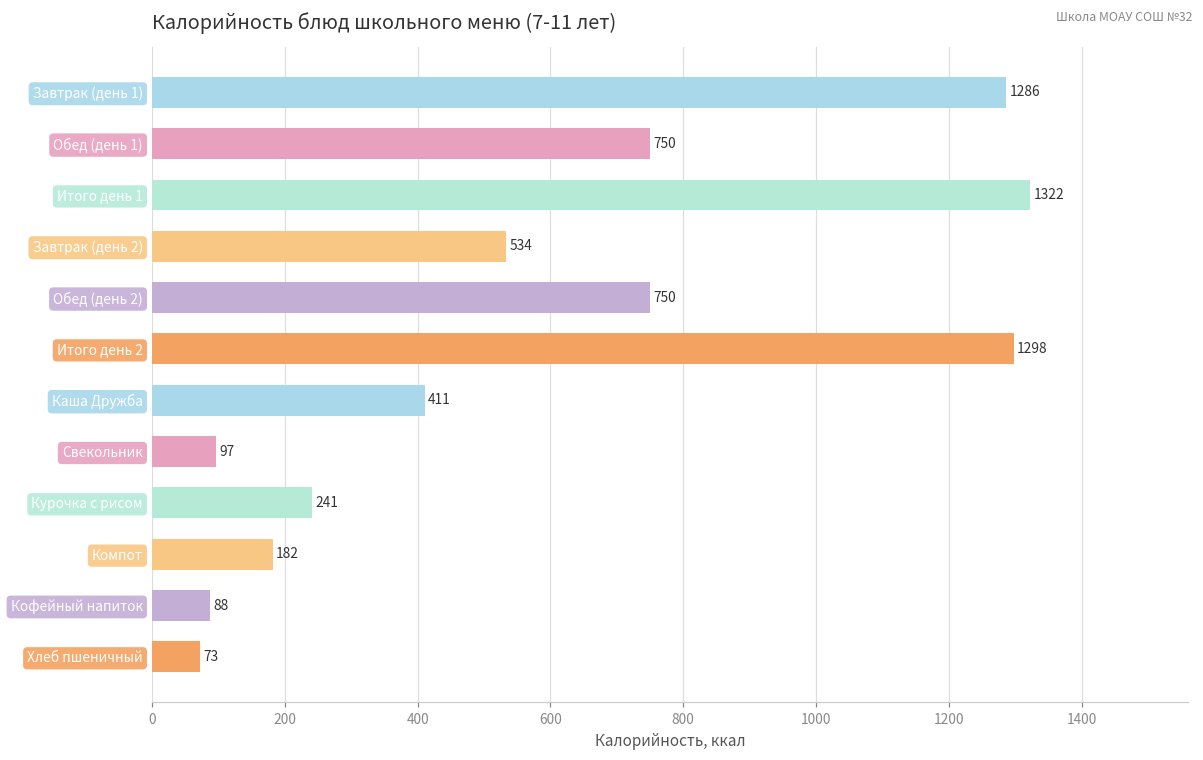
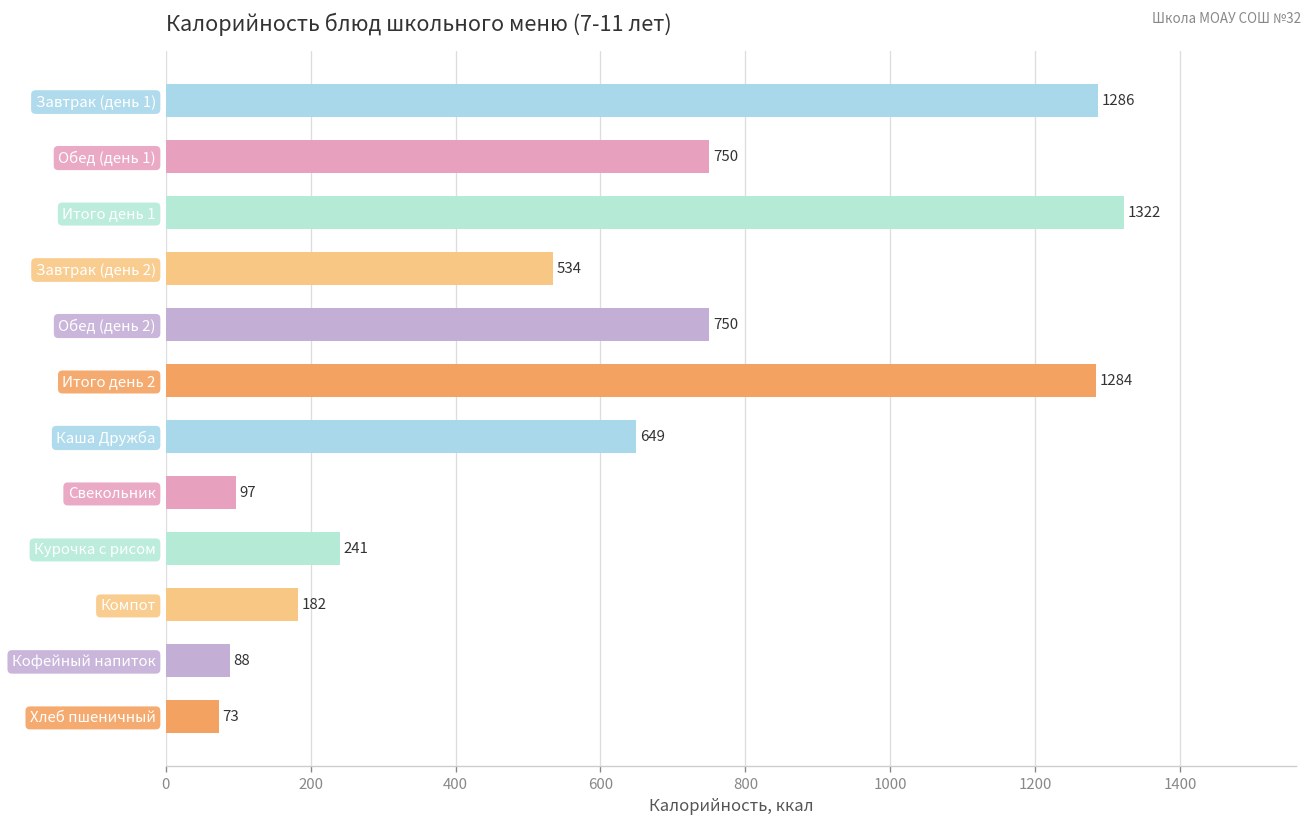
Итого день 2: 1298 -> 1284
Каша Дружба: 411 -> 649
